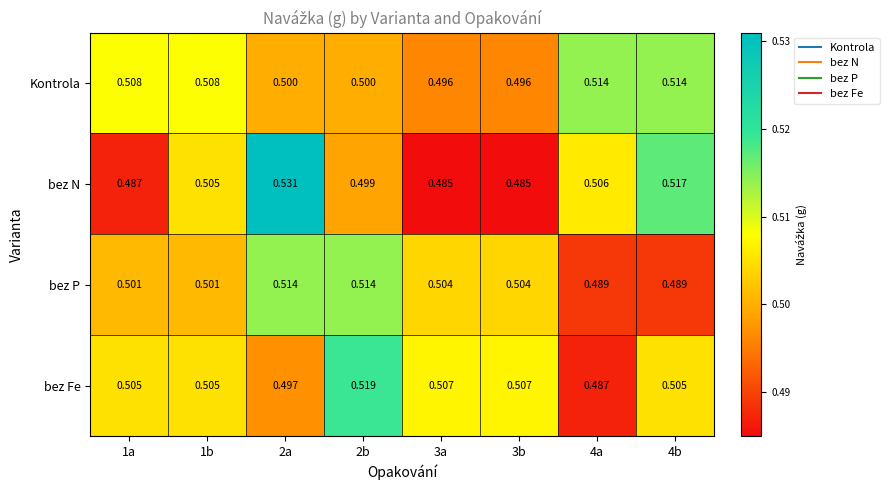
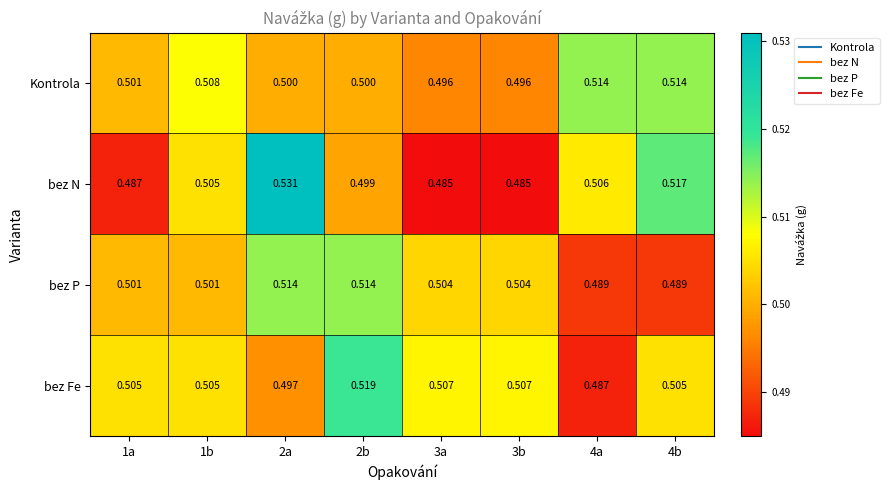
Kontrola, 1a: 0.508 -> 0.501
